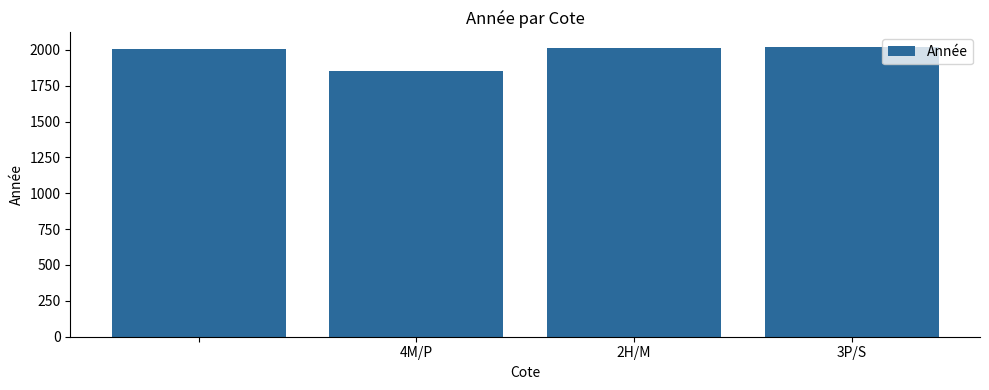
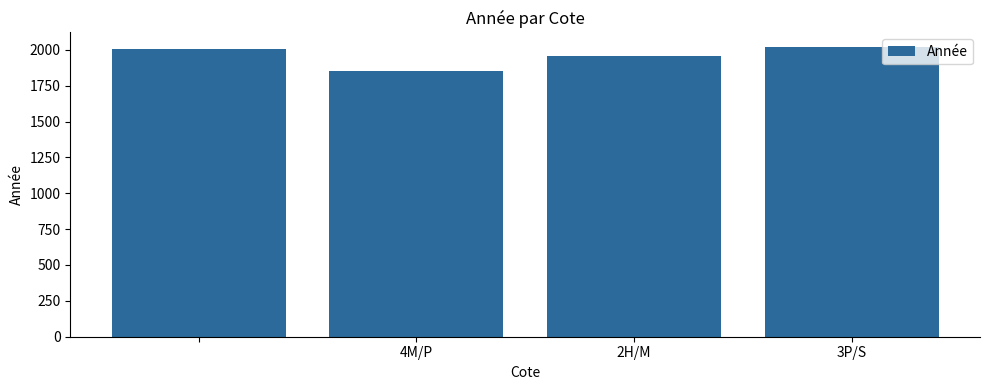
2H/M: 2010 -> 1960
